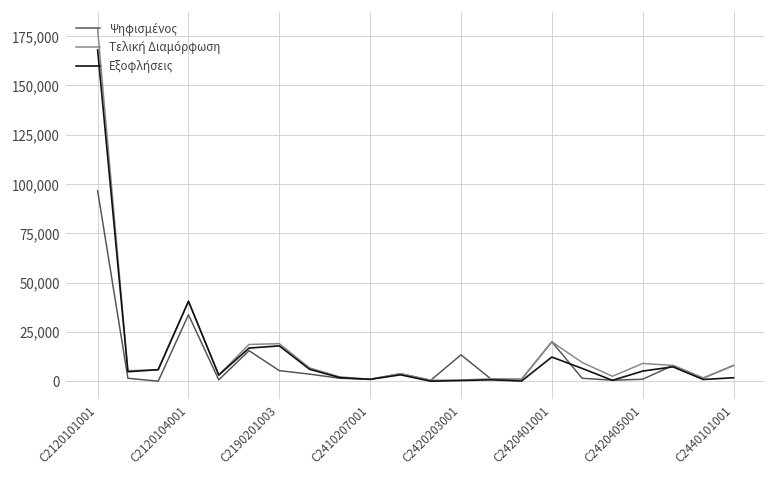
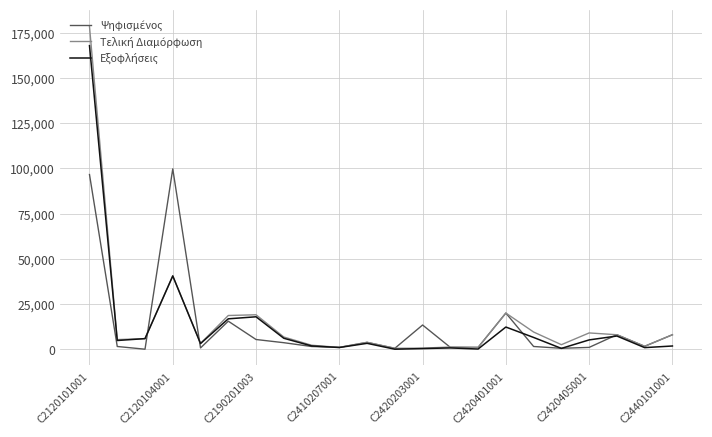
Ψηφισμένος, C2120104001: 34,000 -> 100,000
